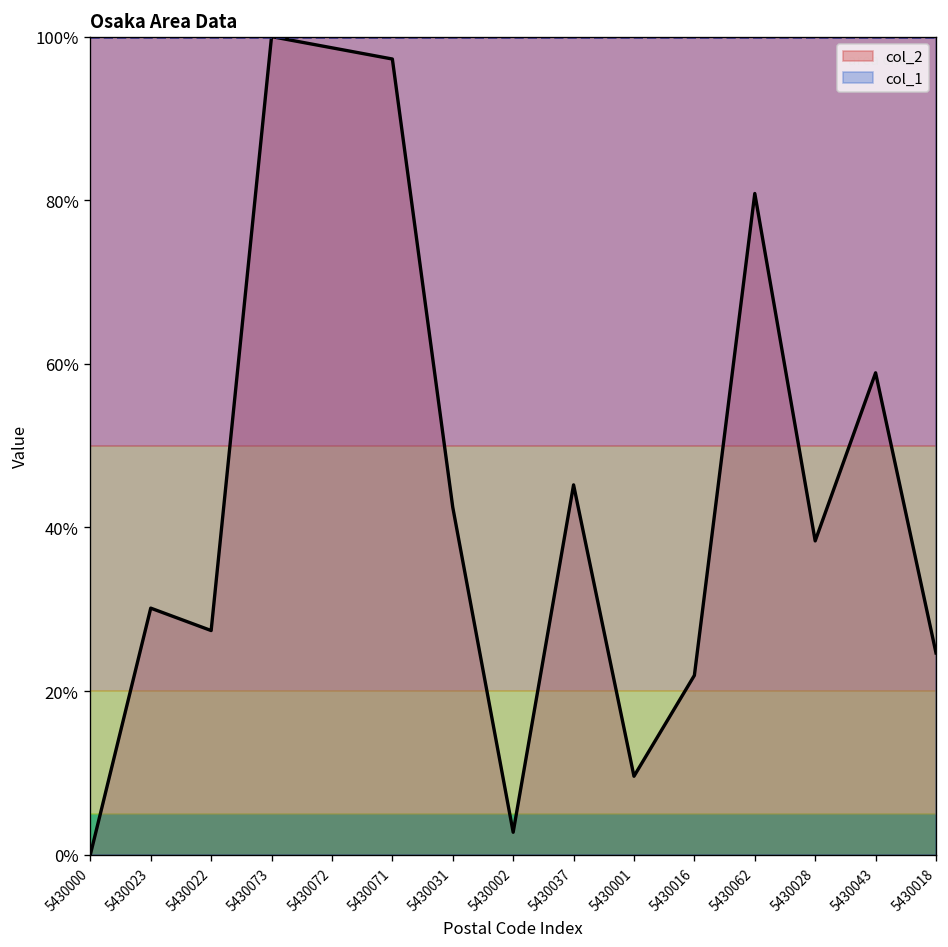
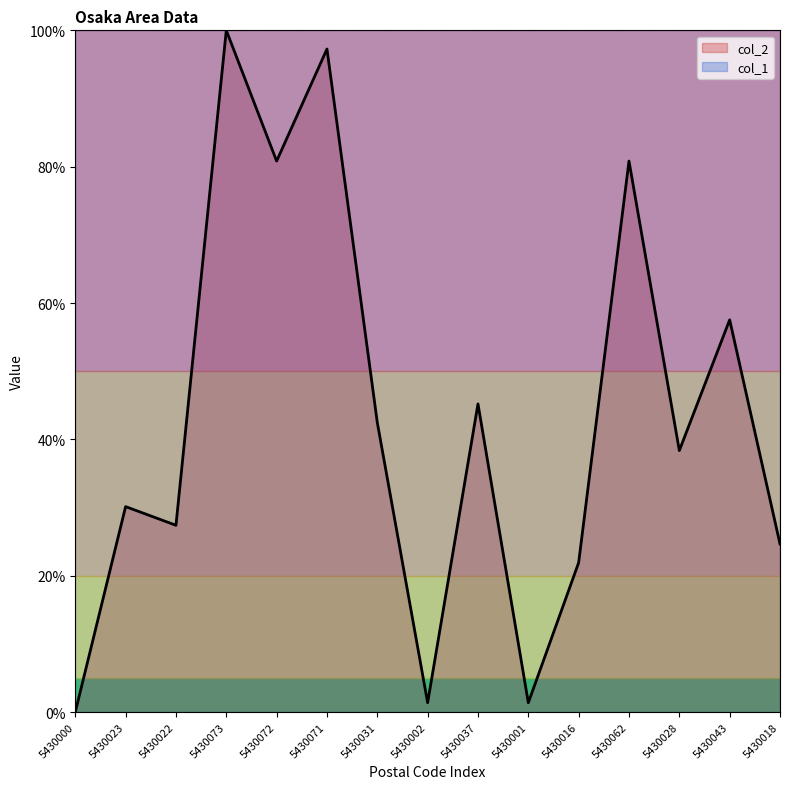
col_2, 5430072: 99% -> 81%
col_2, 5430002: 3% -> 1%
col_2, 5430001: 10% -> 1%
col_2, 5430043: 59% -> 58%
